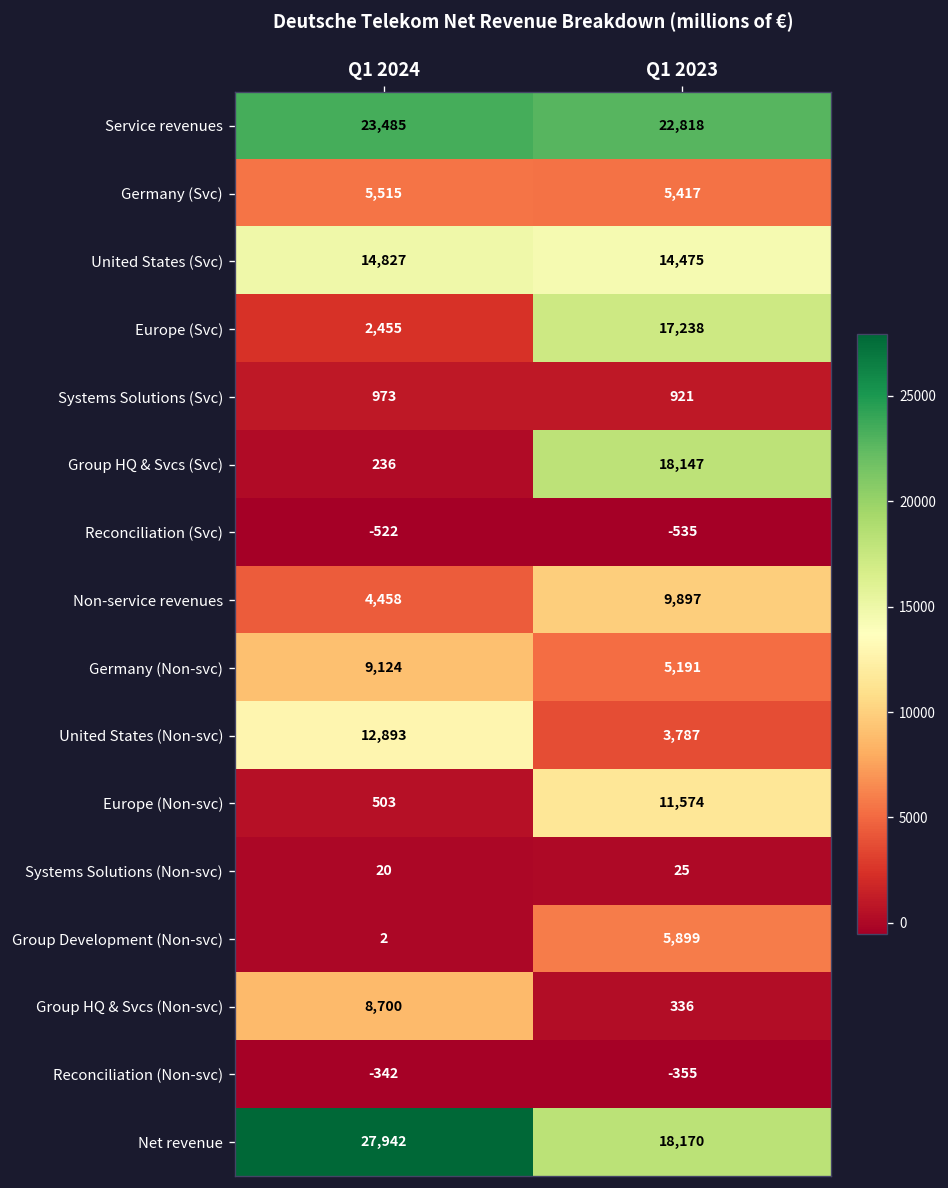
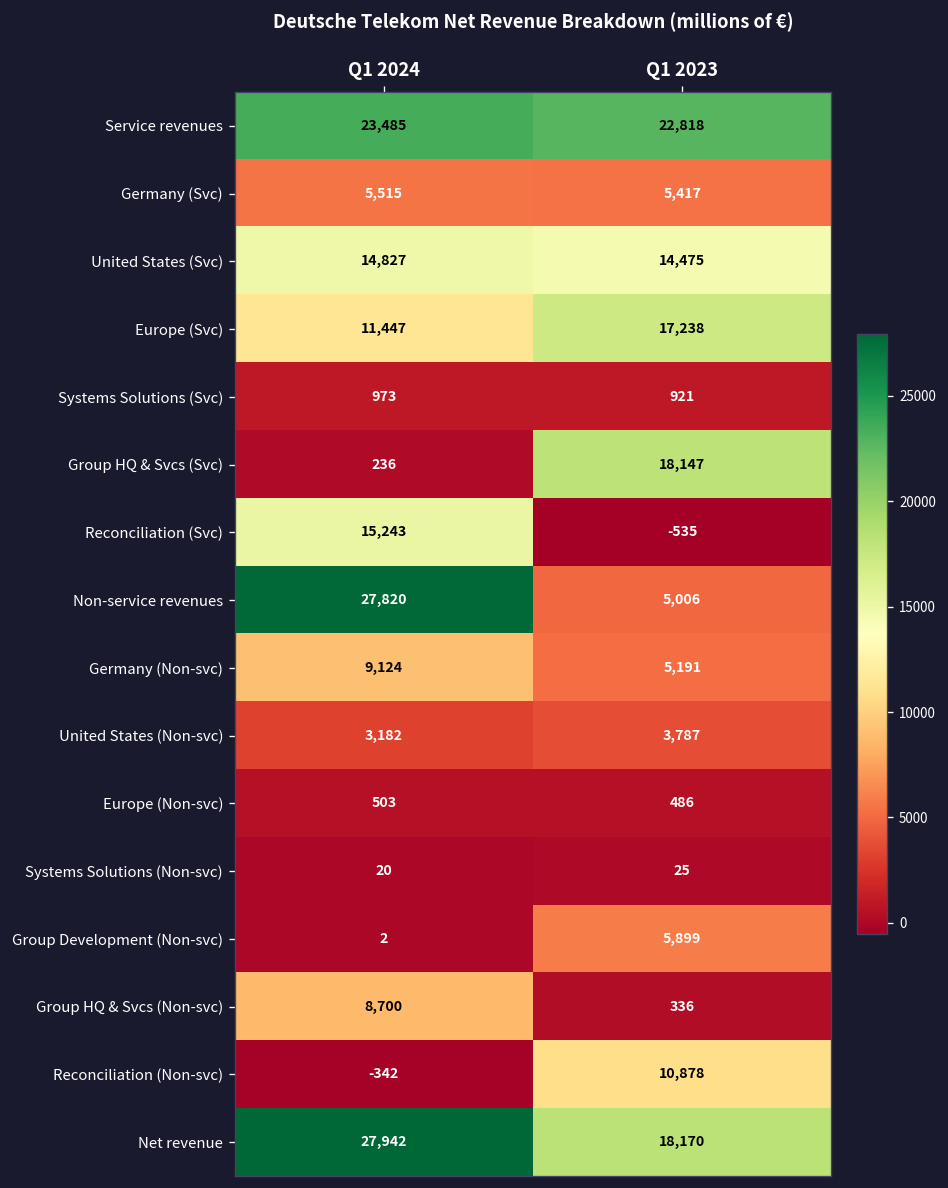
Europe (Svc), Q1 2024: 2,455 -> 11,447
Reconciliation (Svc), Q1 2024: -522 -> 15,243
Non-service revenues, Q1 2024: 4,458 -> 27,820
Non-service revenues, Q1 2023: 9,897 -> 5,006
United States (Non-svc), Q1 2024: 12,893 -> 3,182
Europe (Non-svc), Q1 2023: 11,574 -> 486
Reconciliation (Non-svc), Q1 2023: -355 -> 10,878
